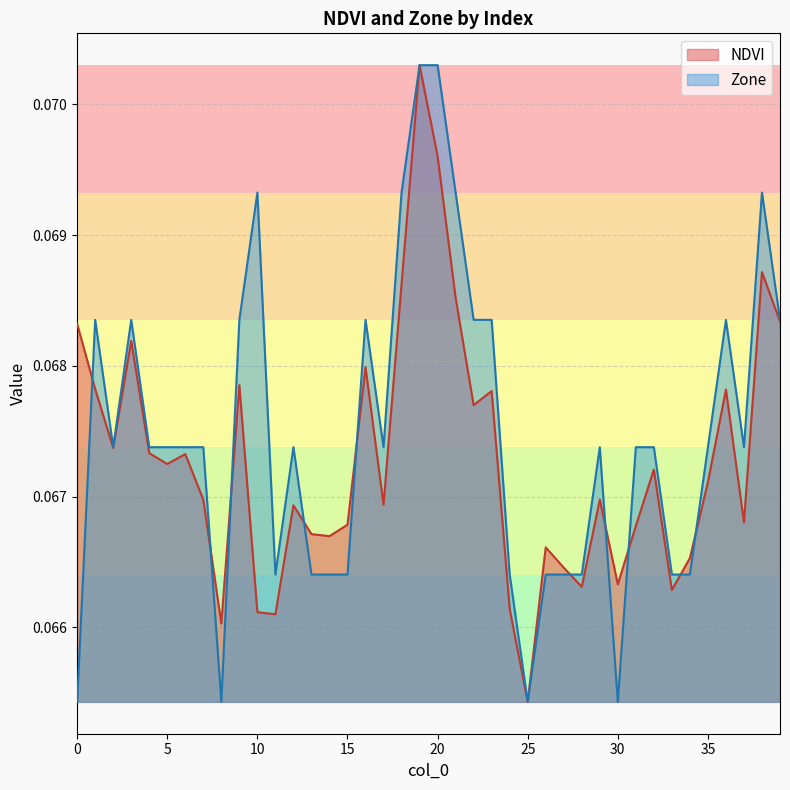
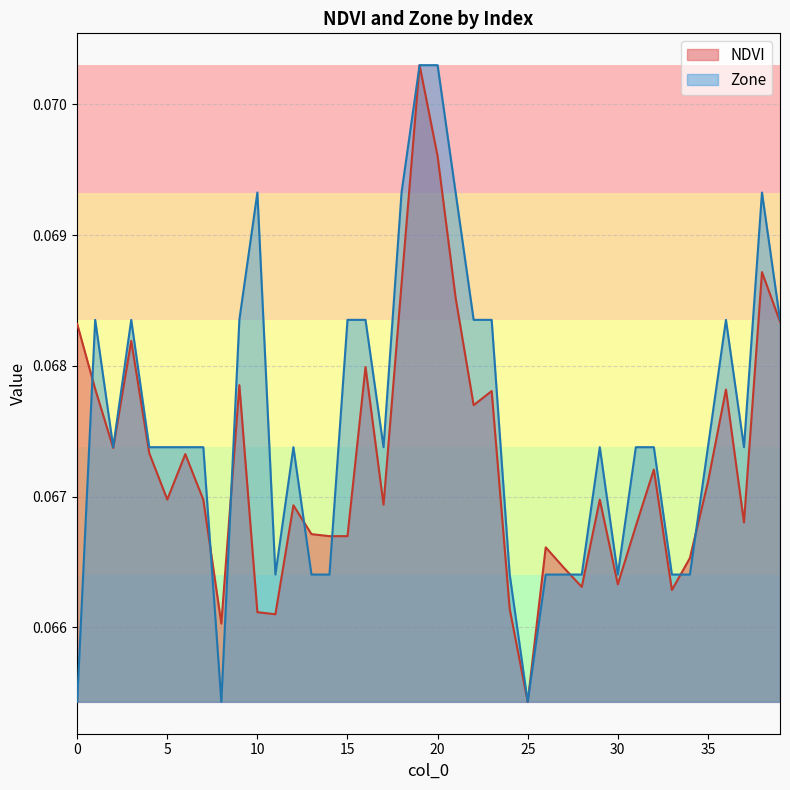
NDVI, 5: 0.06725 -> 0.06698
NDVI, 15: 0.06678 -> 0.06670
Zone, 15: 0.06640 -> 0.06835
Zone, 30: 0.06543 -> 0.06640
